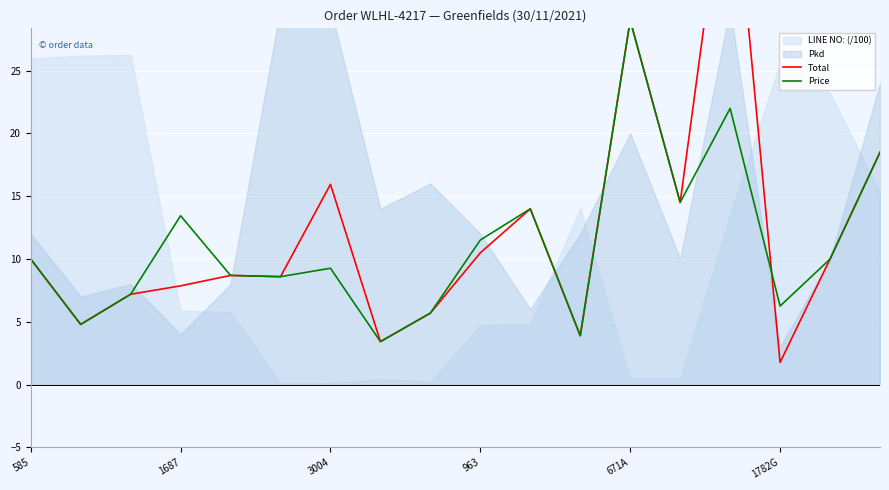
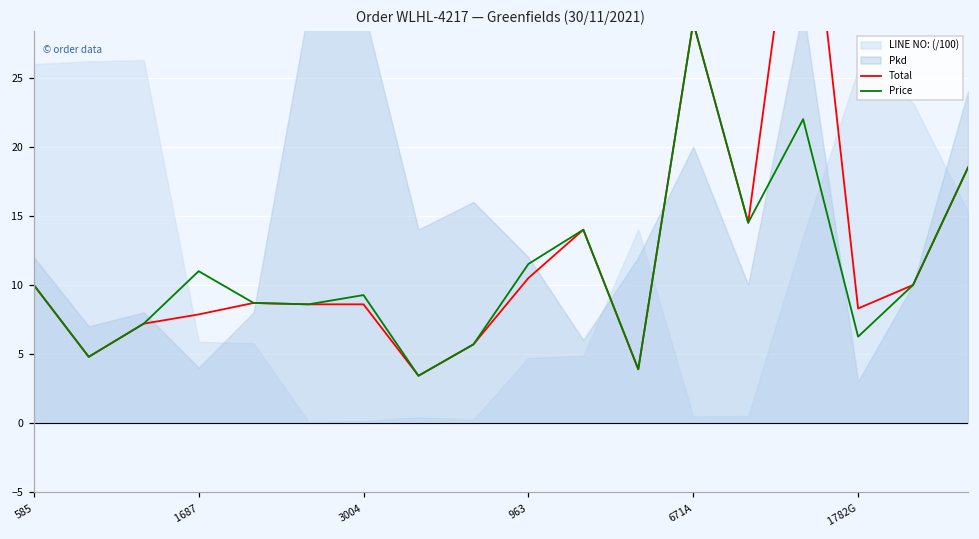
Price, 1687: 13.4 -> 11.0
Total, 3004: 15.9 -> 8.6
Total, 1782G: 1.8 -> 8.3
